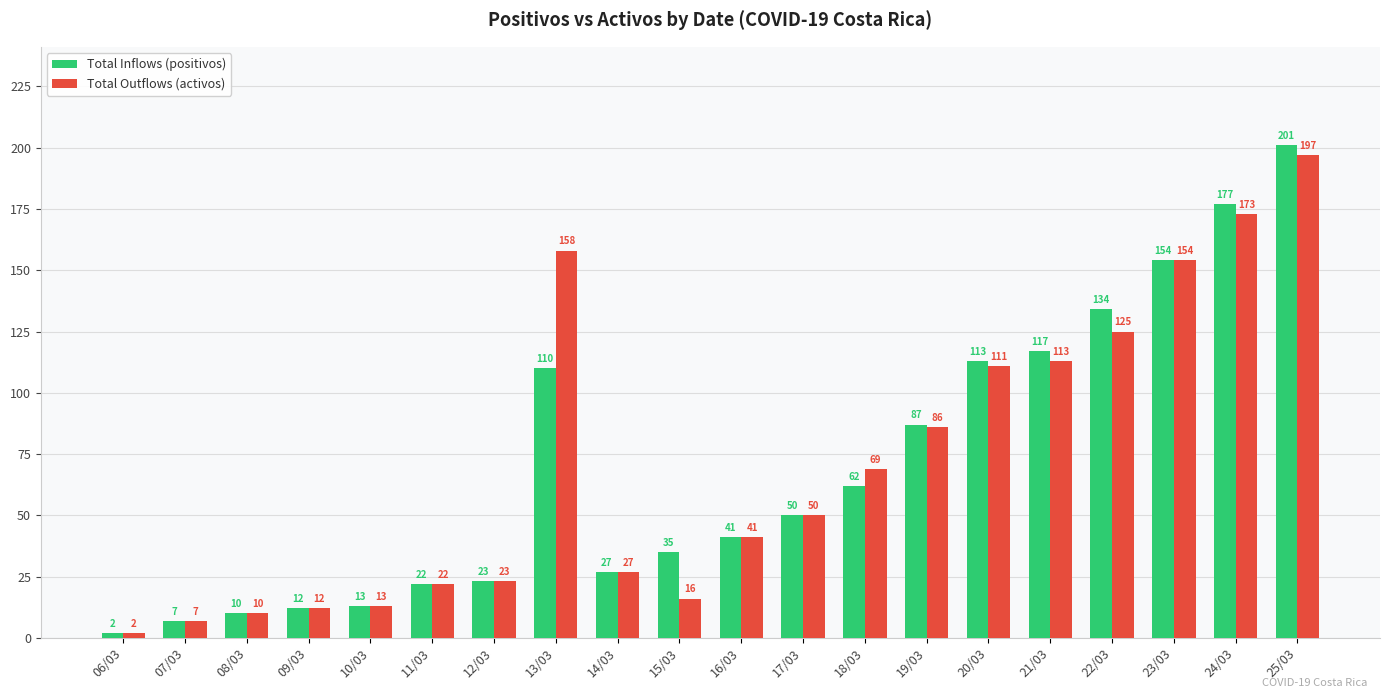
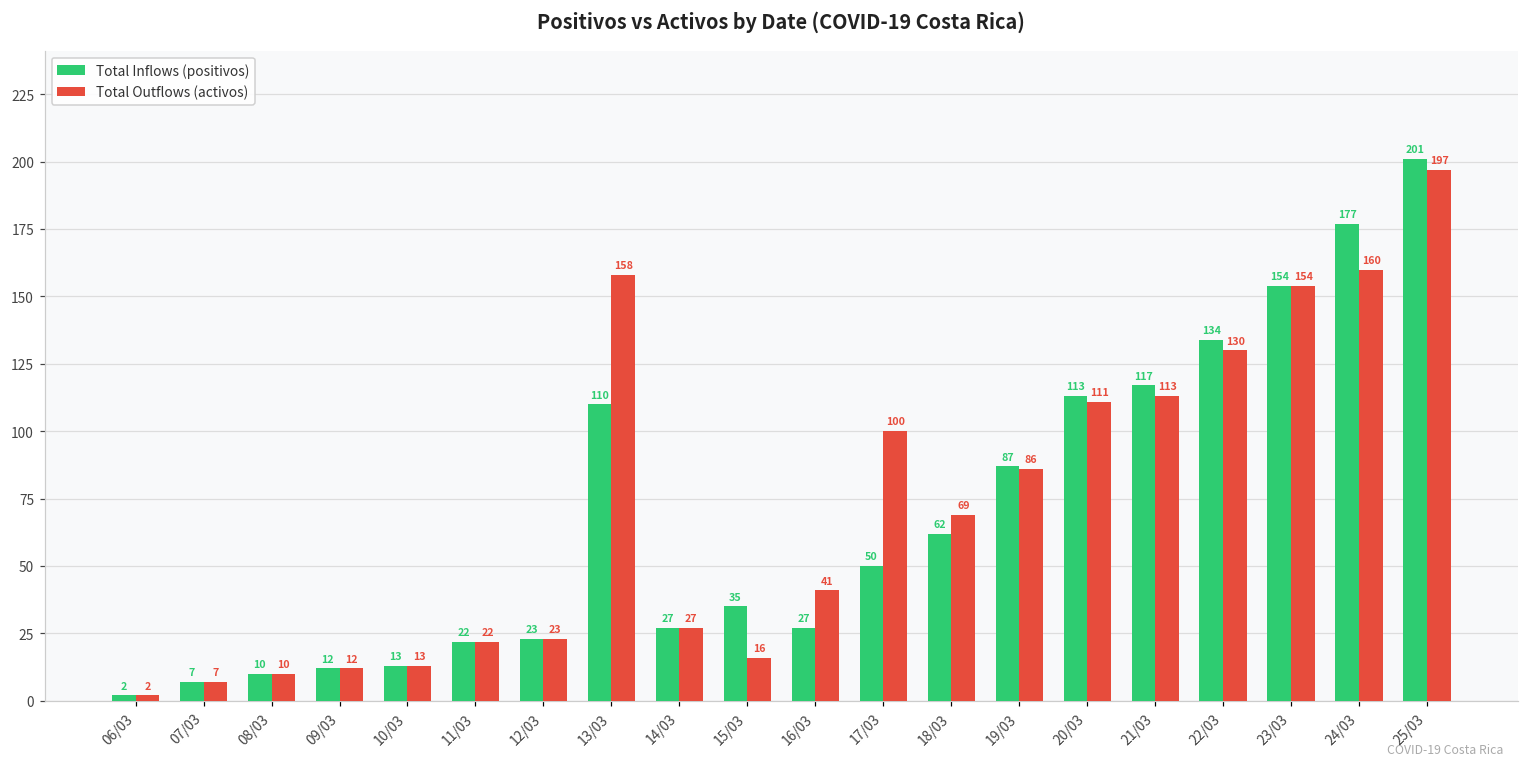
Total Inflows (positivos), 16/03: 41 -> 27
Total Outflows (activos), 17/03: 50 -> 100
Total Outflows (activos), 22/03: 125 -> 130
Total Outflows (activos), 24/03: 173 -> 160
